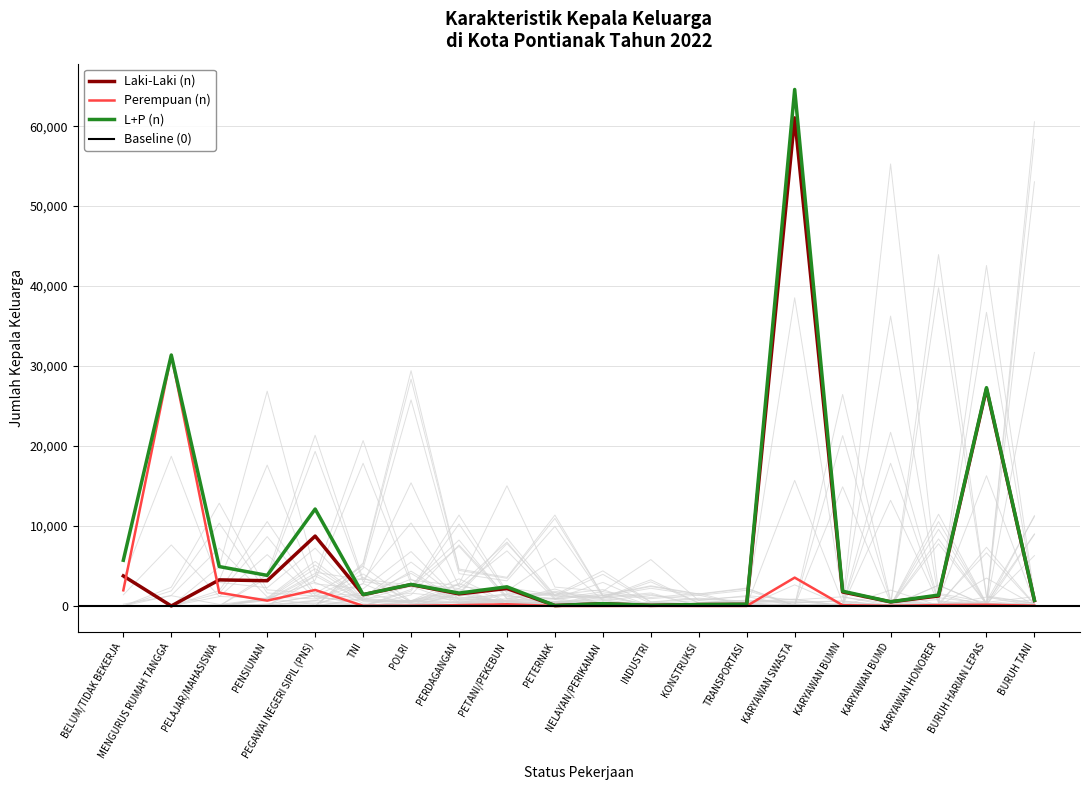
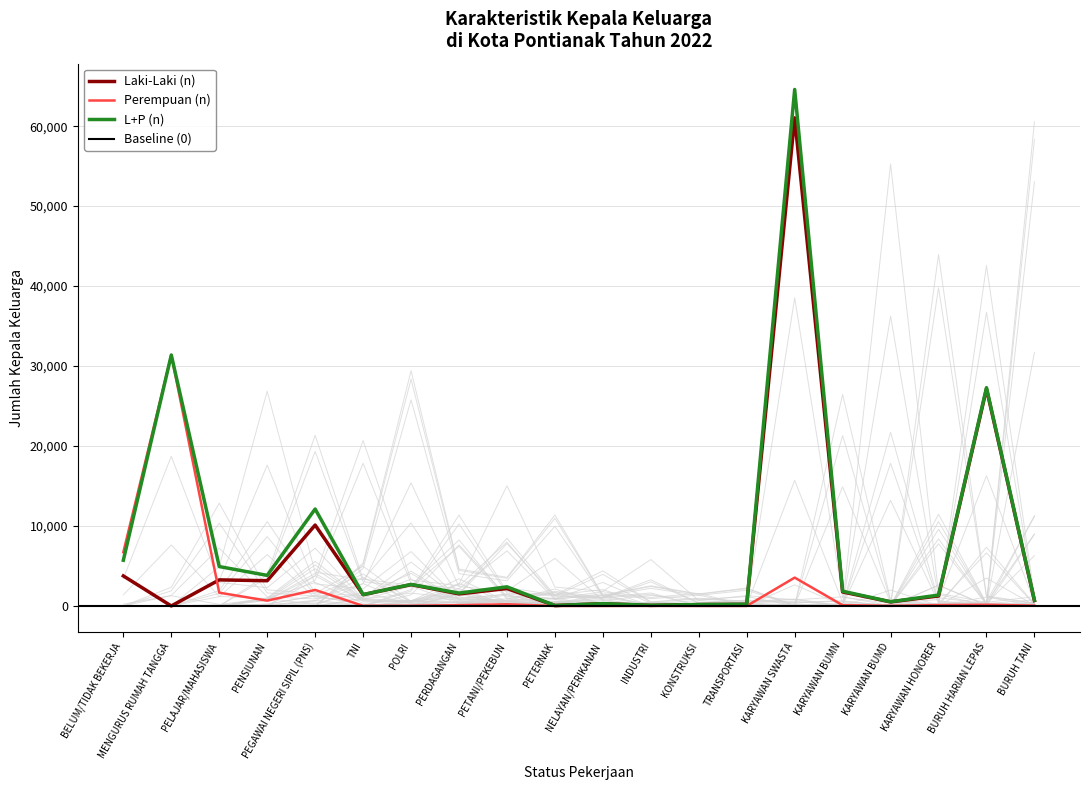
Perempuan (n), BELUM/TIDAK BEKERJA: 2,000 -> 7,000
Laki-Laki (n), PEGAWAI NEGERI SIPIL (PNS): 9,000 -> 10,000
